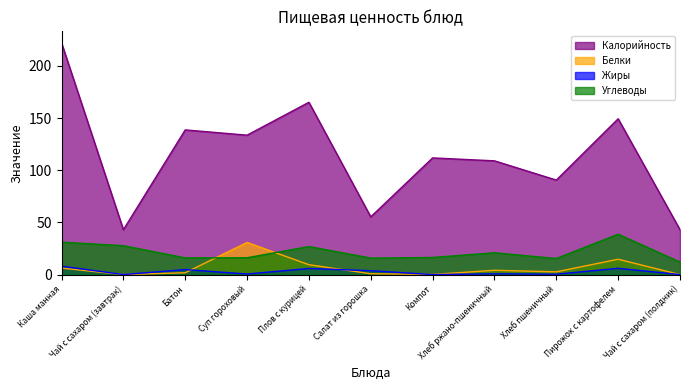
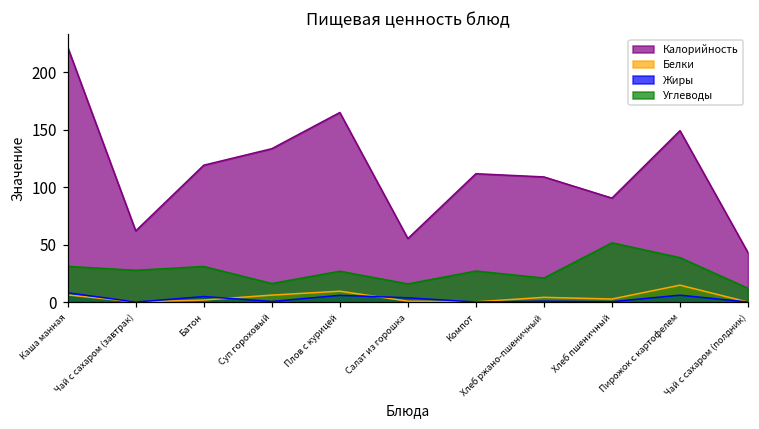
Калорийность, Чай с сахаром (завтрак): 43 -> 62
Калорийность, Батон: 139 -> 119
Углеводы, Батон: 16 -> 31
Белки, Суп гороховый: 31 -> 6
Углеводы, Компот: 16 -> 27
Углеводы, Хлеб пшеничный: 15 -> 52
